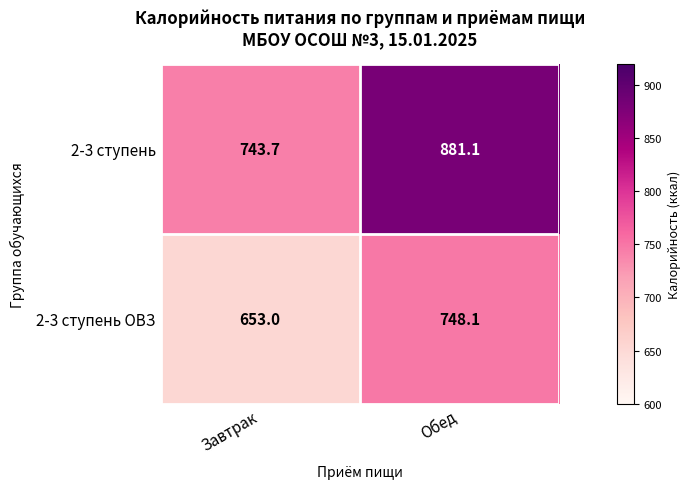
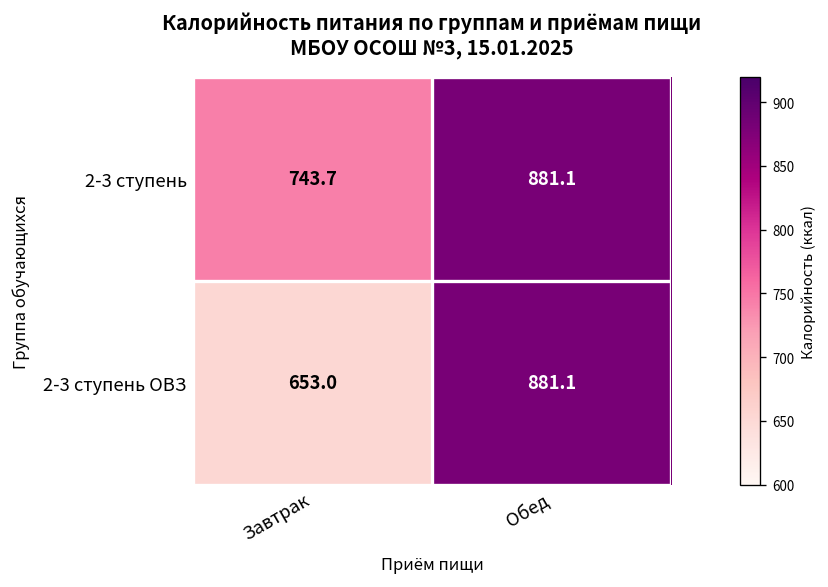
2-3 ступень ОВЗ, Обед: 748.1 -> 881.1
